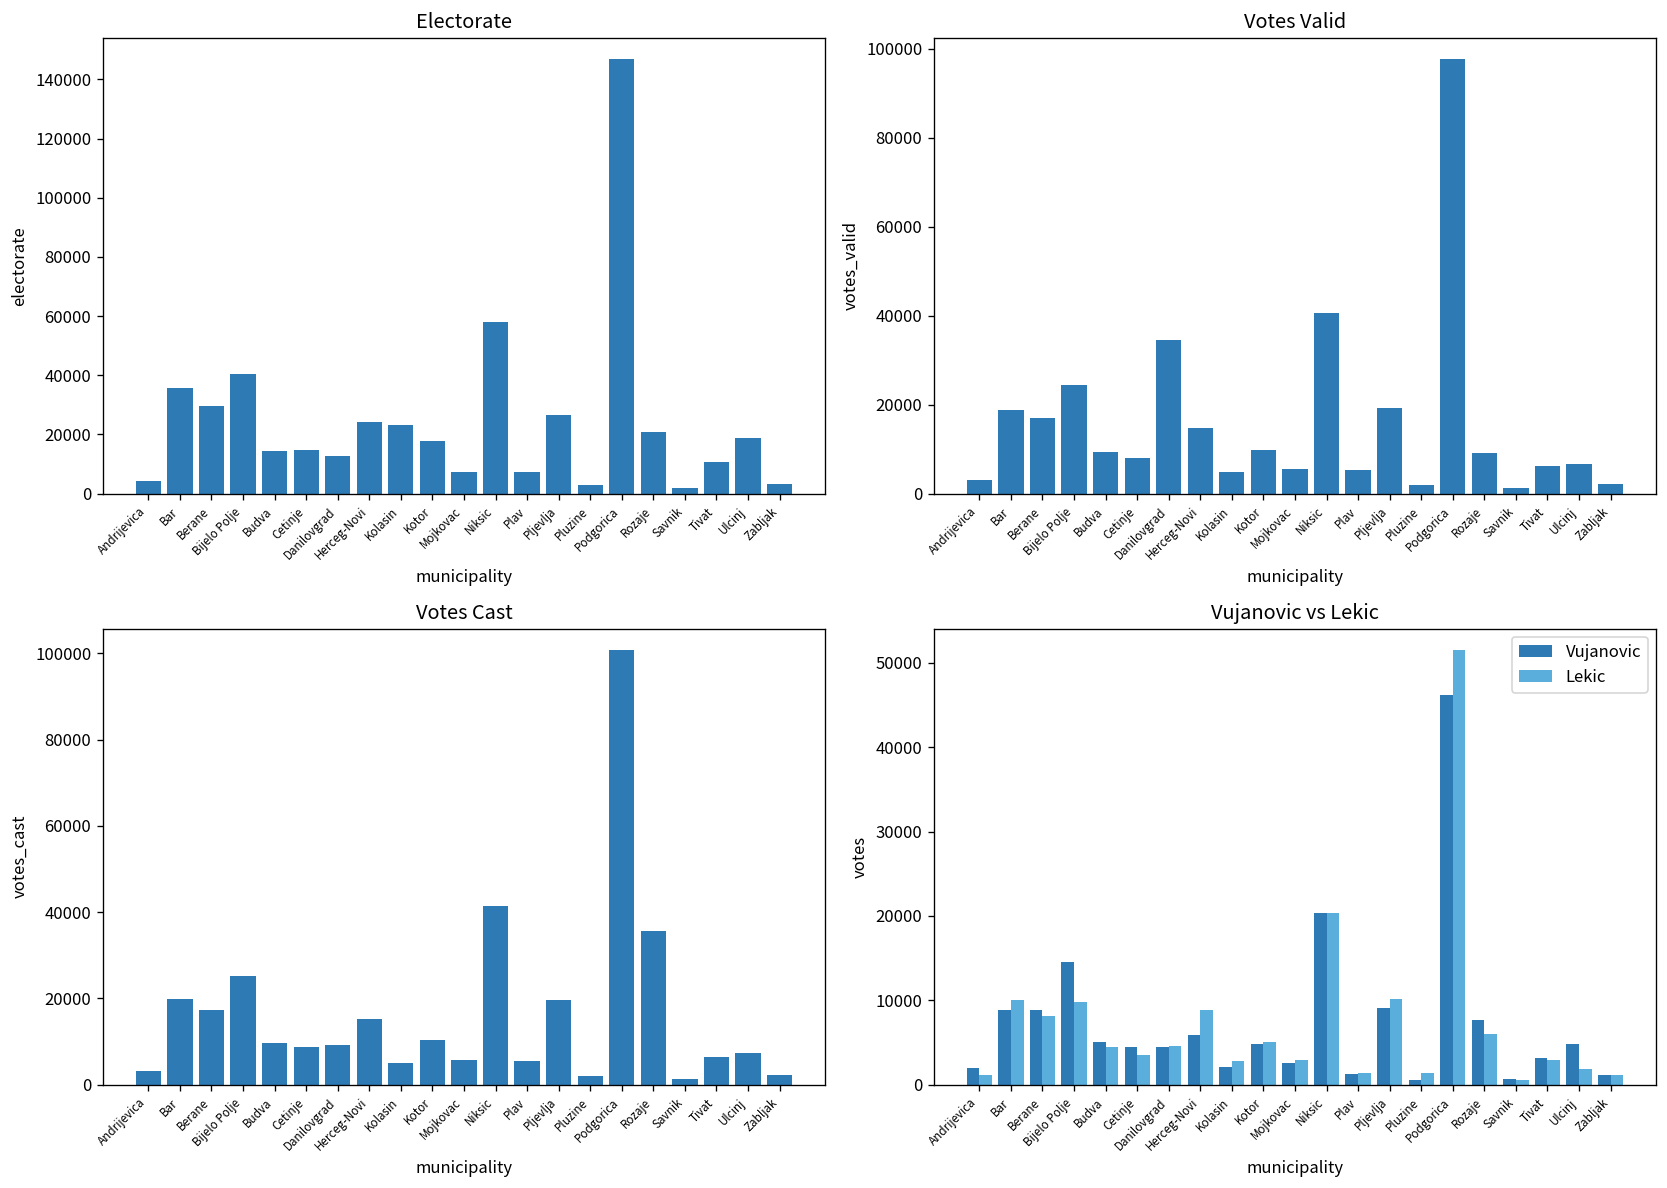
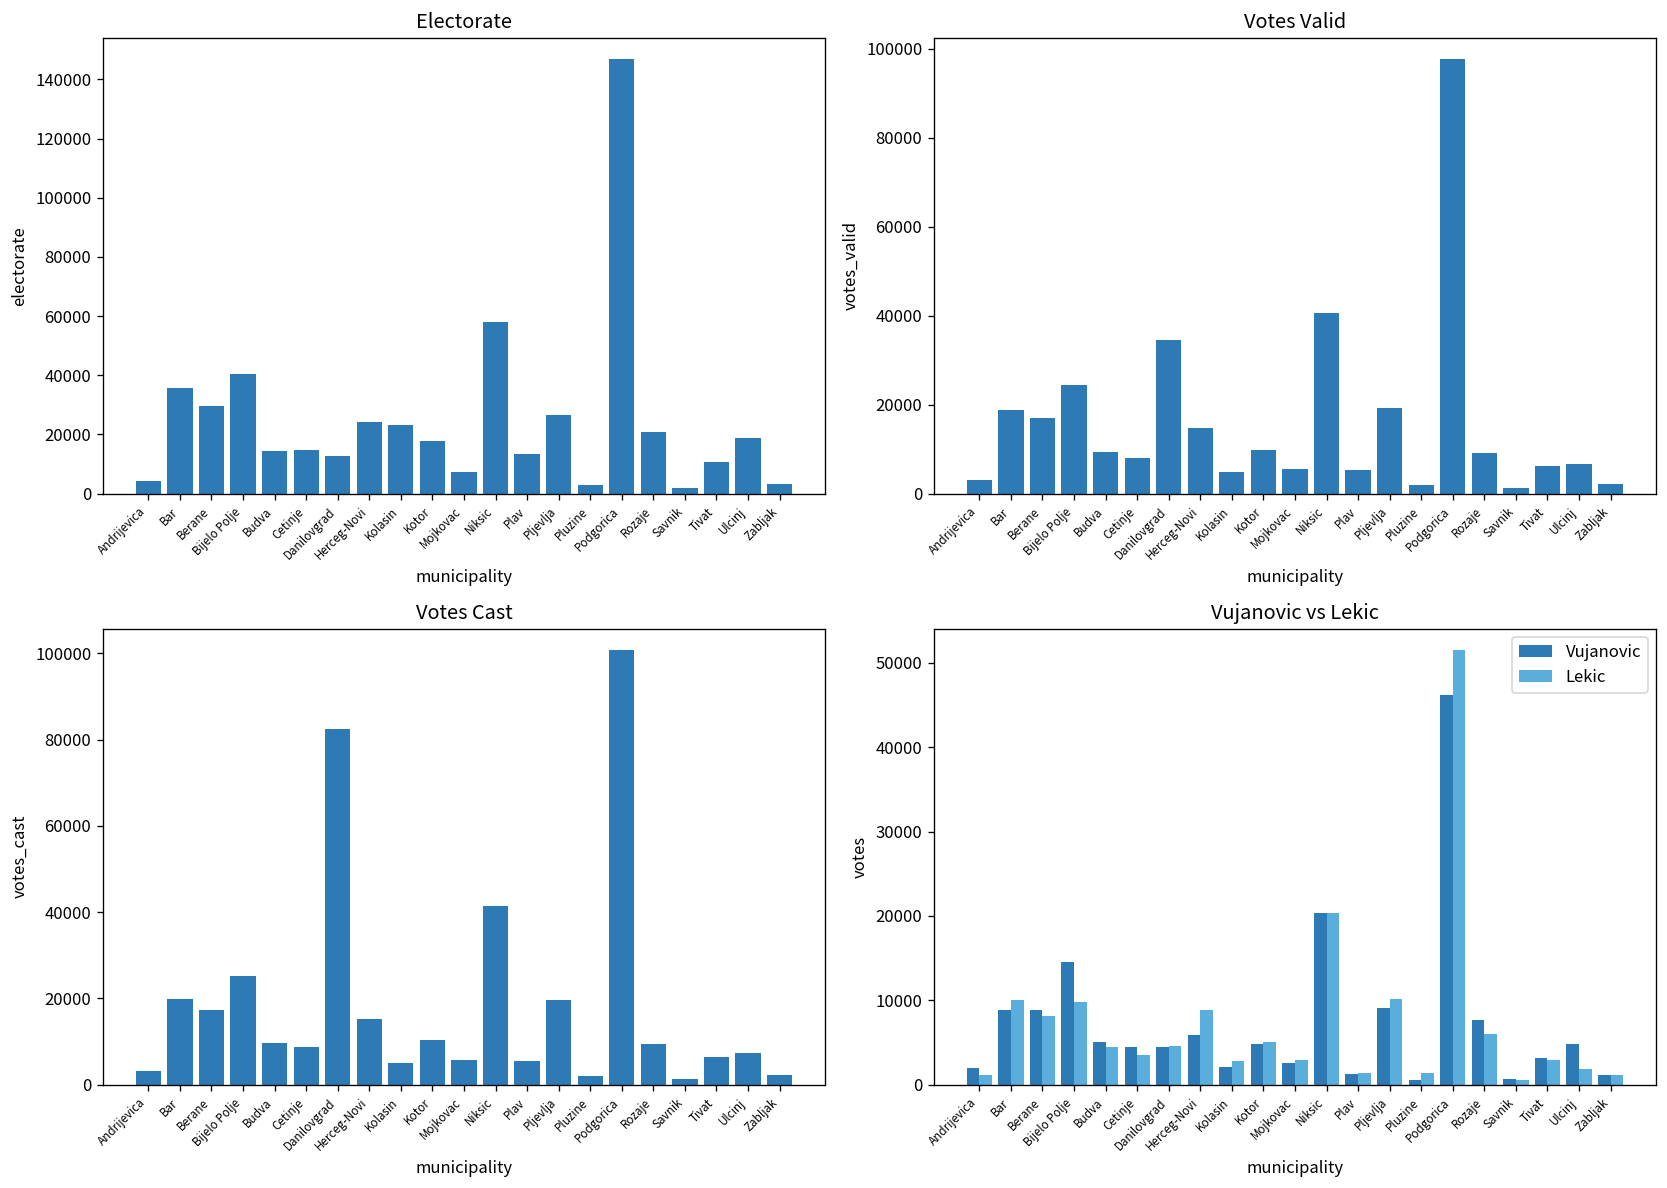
Electorate, Plav: 7000 -> 13000
Votes Cast, Danilovgrad: 9000 -> 82000
Votes Cast, Rozaje: 36000 -> 9000
